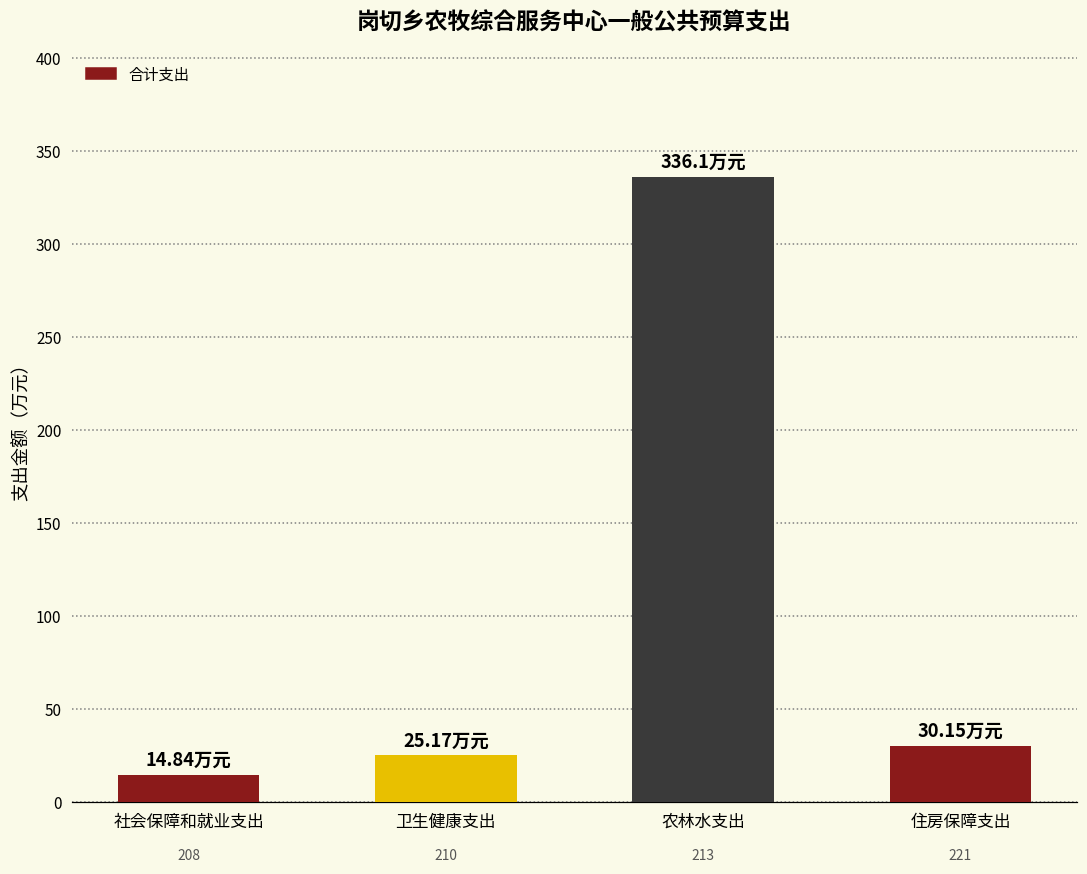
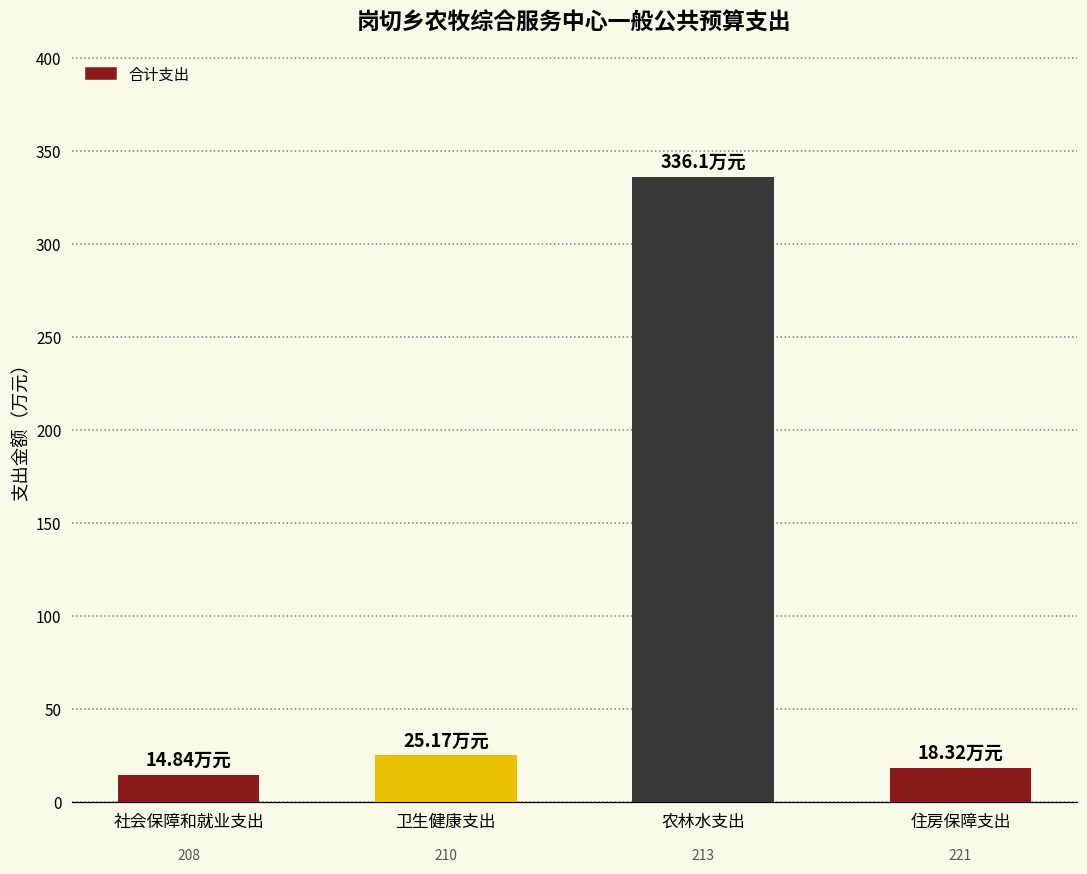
住房保障支出: 30.15 -> 18.32
